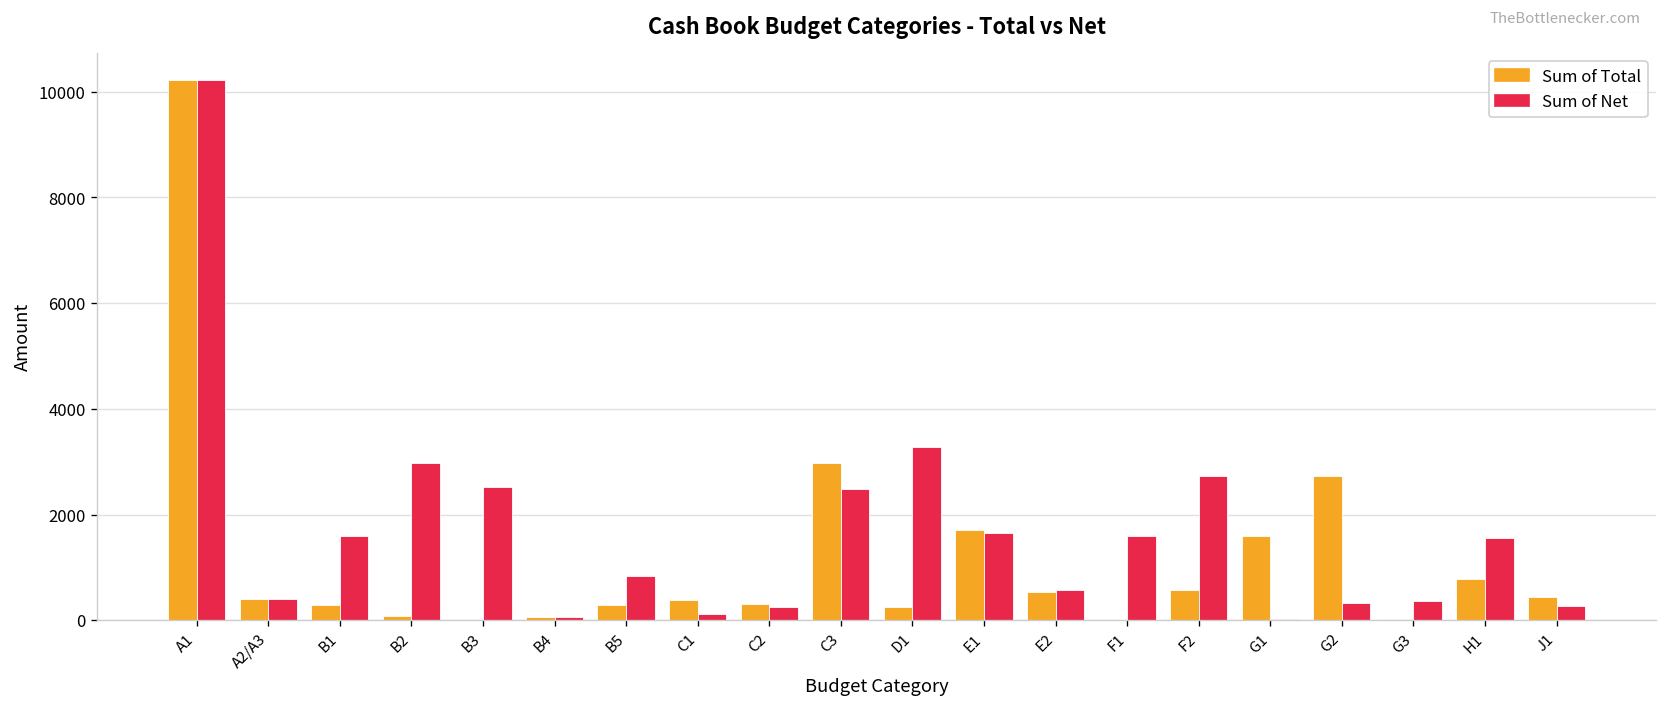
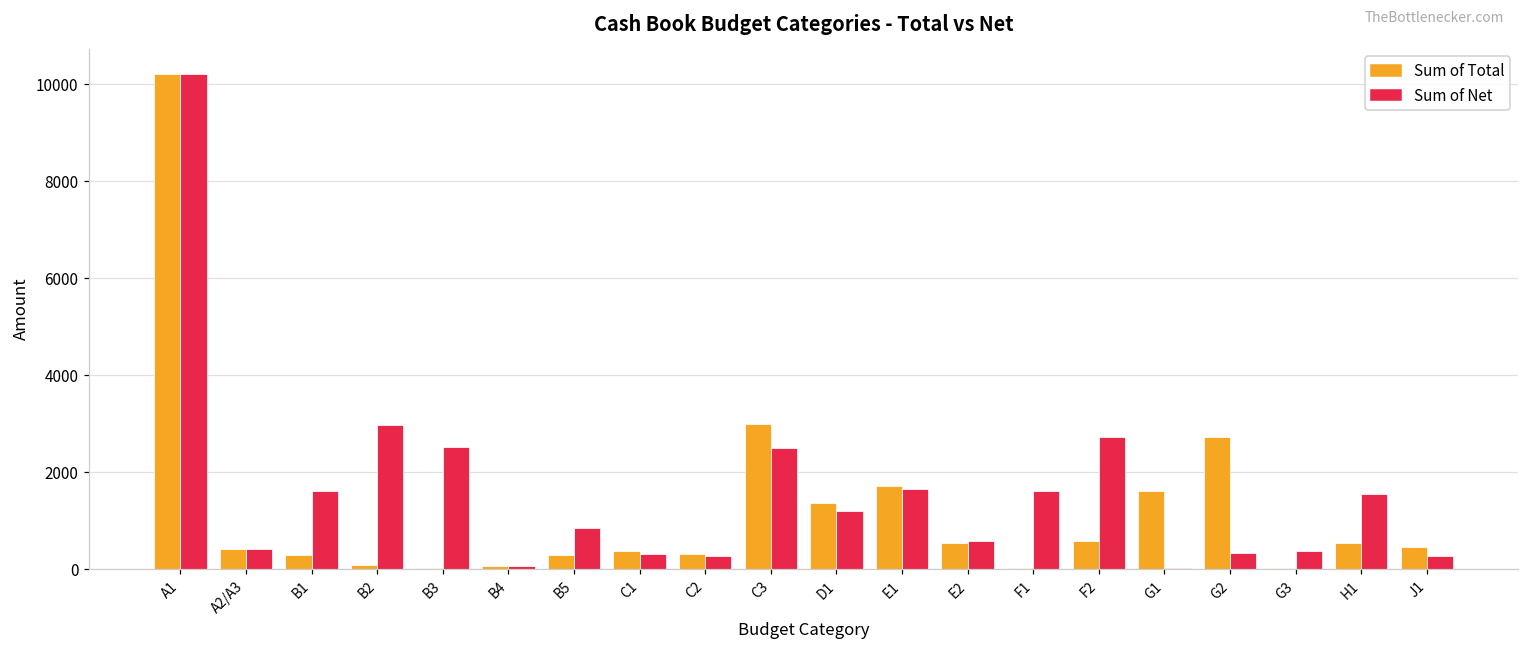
Sum of Net, C1: 100 -> 300
Sum of Total, D1: 300 -> 1400
Sum of Net, D1: 3300 -> 1200
Sum of Total, H1: 800 -> 500
